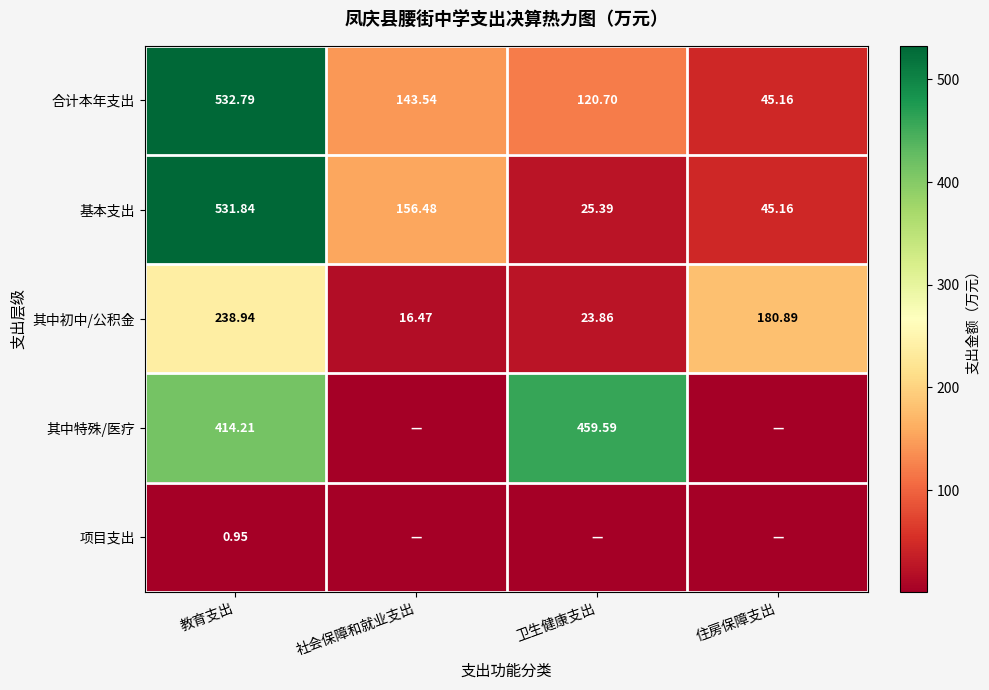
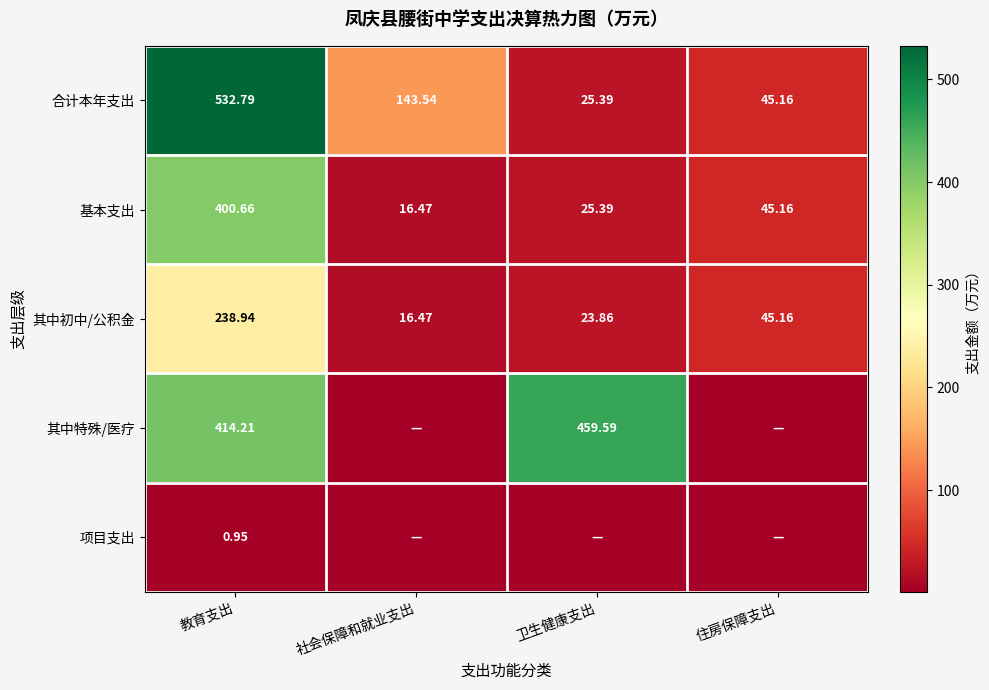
合计本年支出, 卫生健康支出: 120.70 -> 25.39
基本支出, 教育支出: 531.84 -> 400.66
基本支出, 社会保障和就业支出: 156.48 -> 16.47
其中初中/公积金, 住房保障支出: 180.89 -> 45.16
